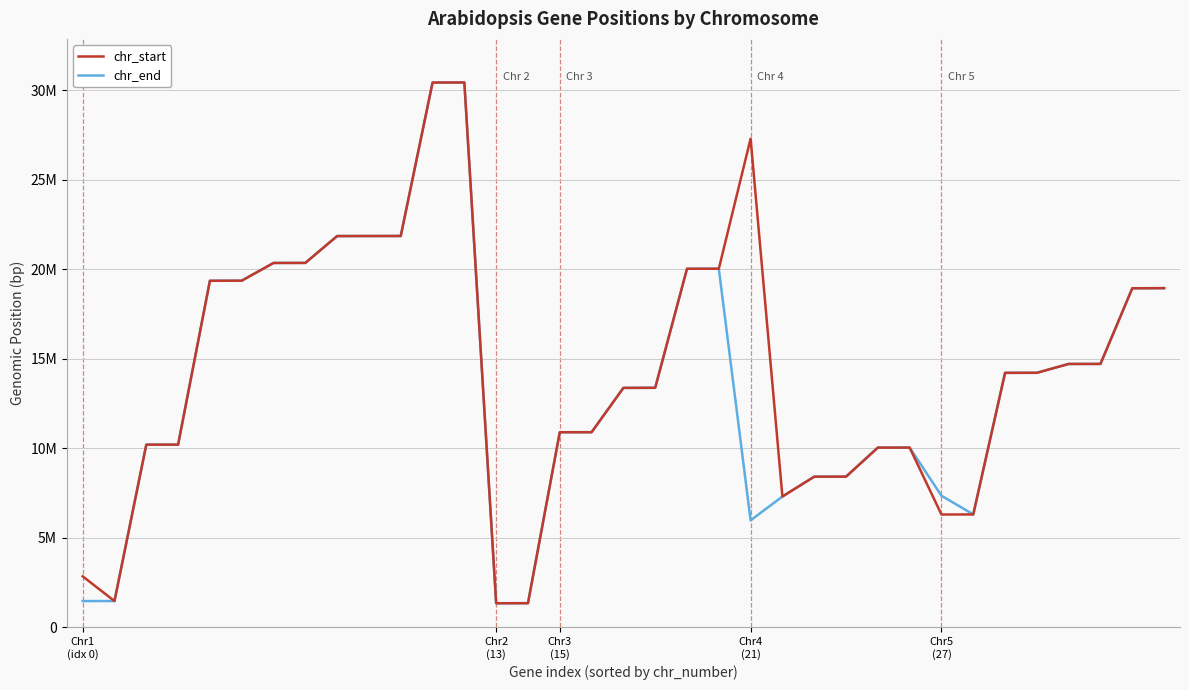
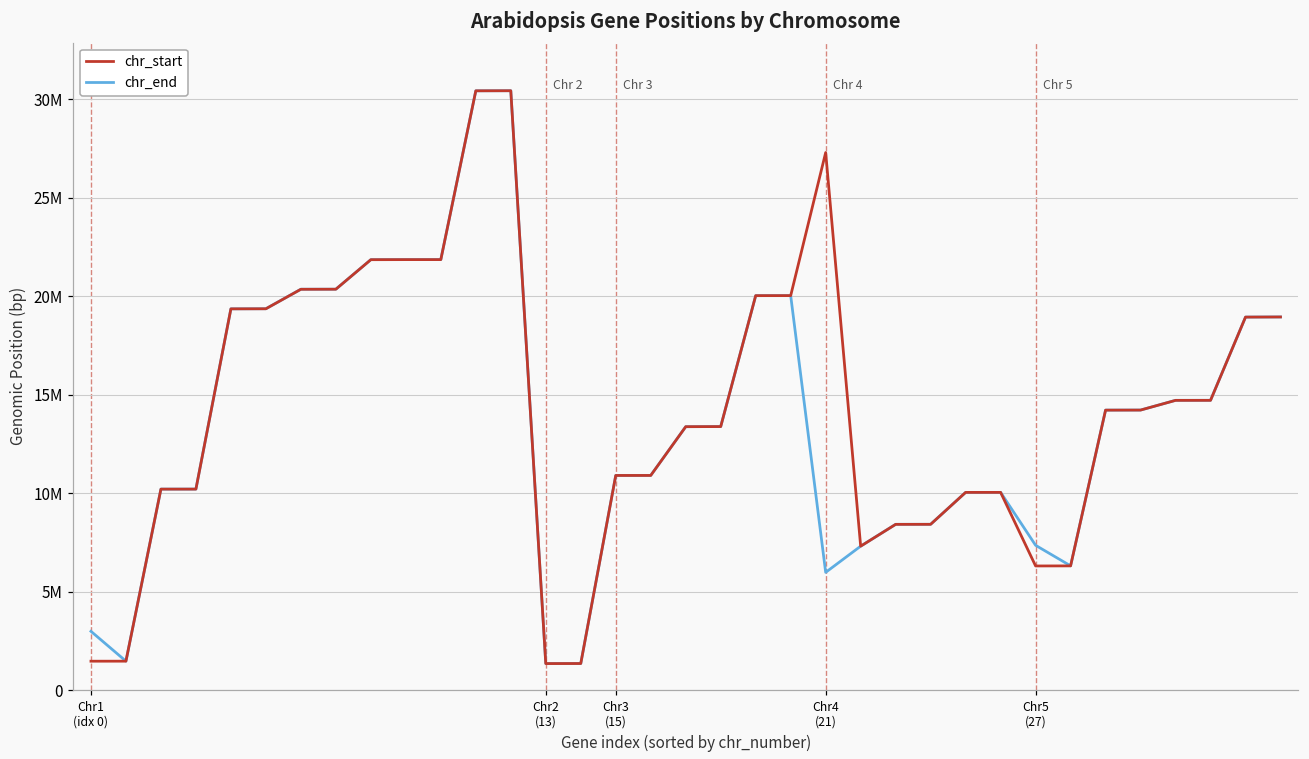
chr_start, Chr1 (idx 0): 2800000 -> 1500000
chr_end, Chr1 (idx 0): 1500000 -> 3000000
